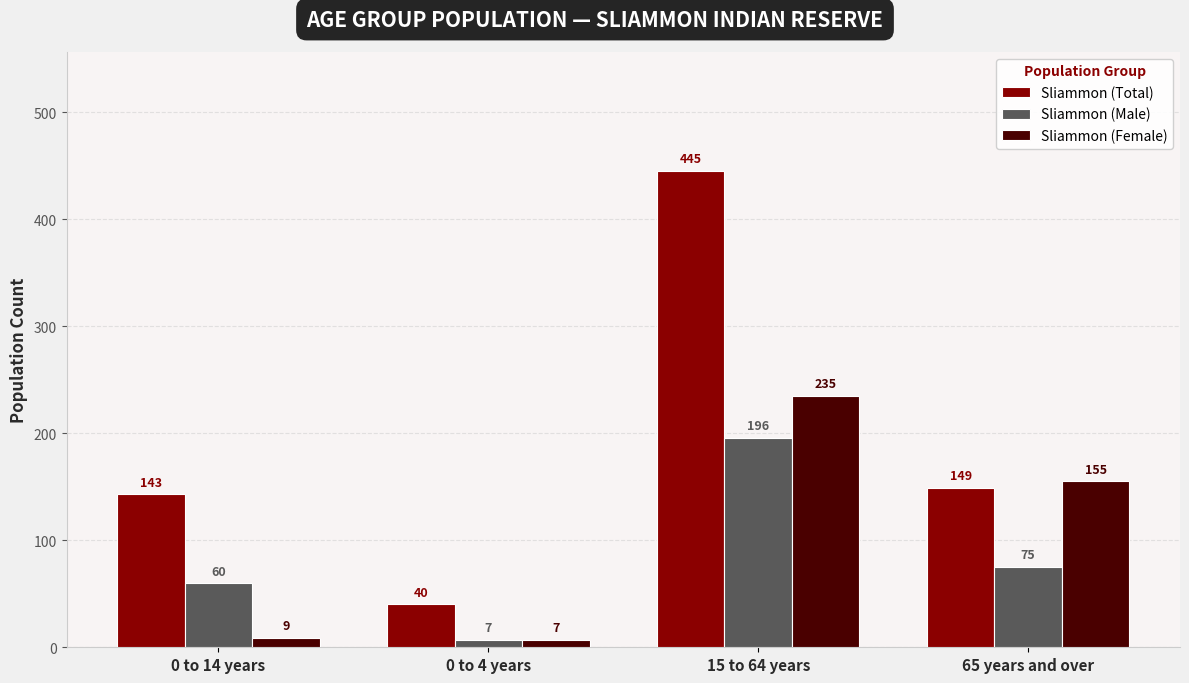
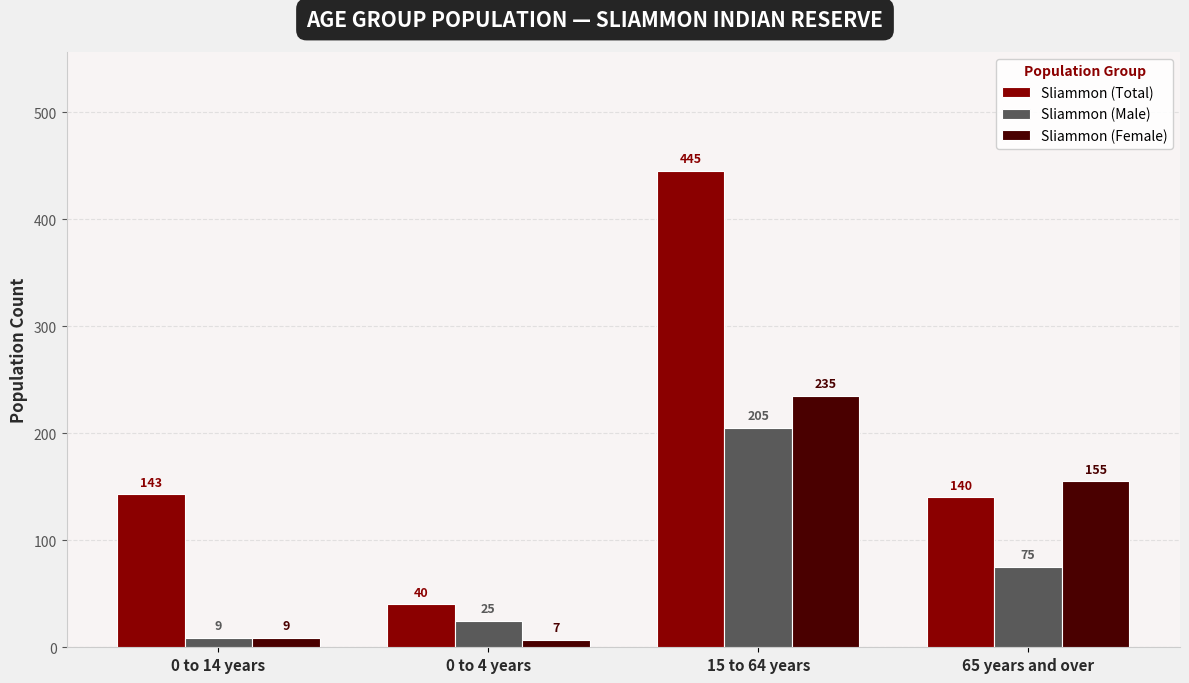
Sliammon (Male), 0 to 14 years: 60 -> 9
Sliammon (Male), 0 to 4 years: 7 -> 25
Sliammon (Male), 15 to 64 years: 196 -> 205
Sliammon (Total), 65 years and over: 149 -> 140
